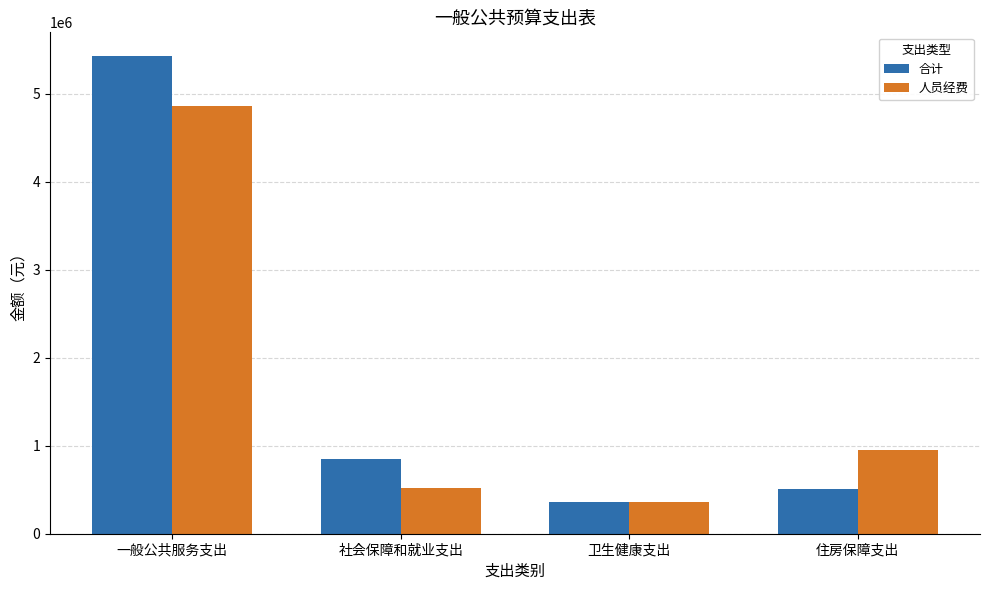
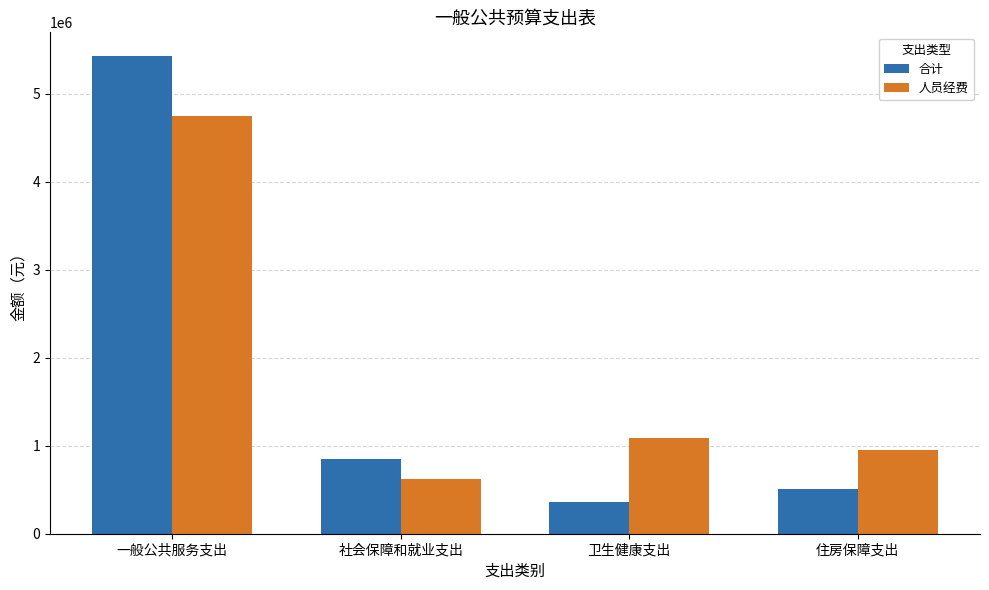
人员经费, 一般公共服务支出: 4900000 -> 4800000
人员经费, 社会保障和就业支出: 500000 -> 600000
人员经费, 卫生健康支出: 400000 -> 1100000
